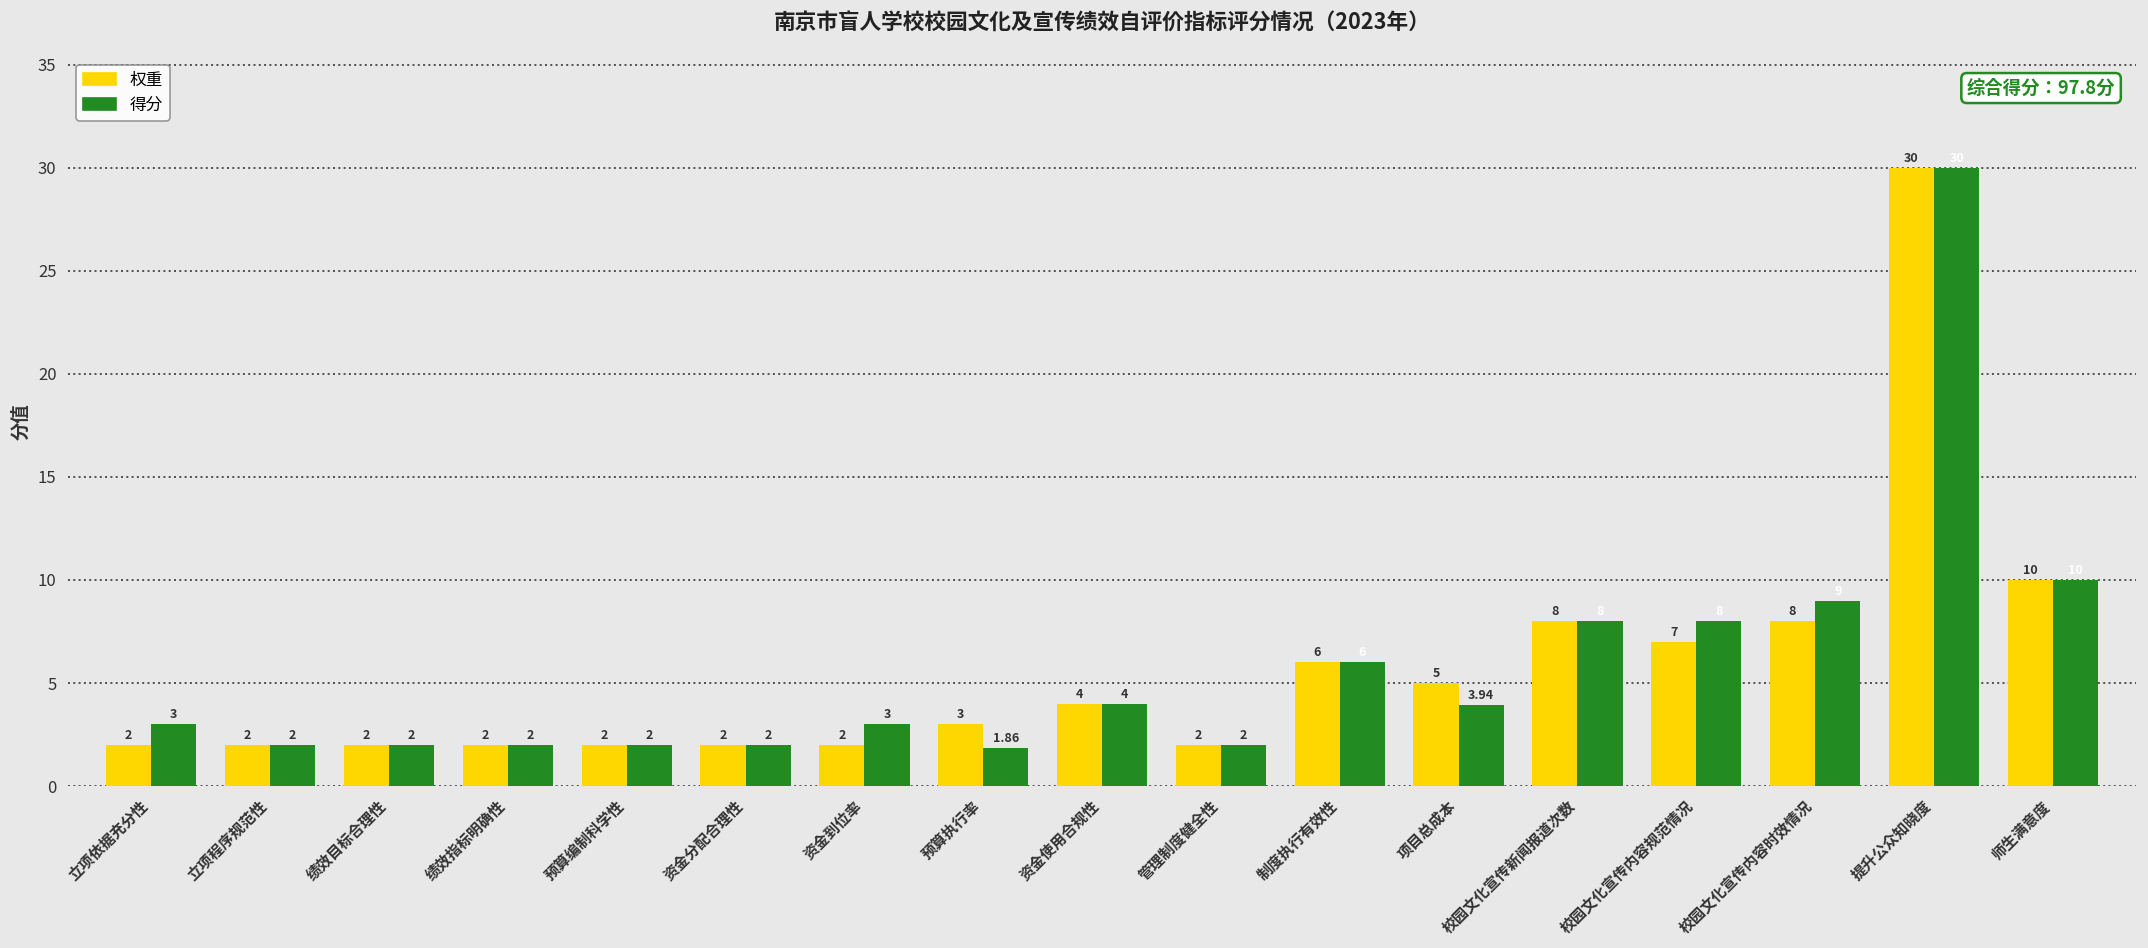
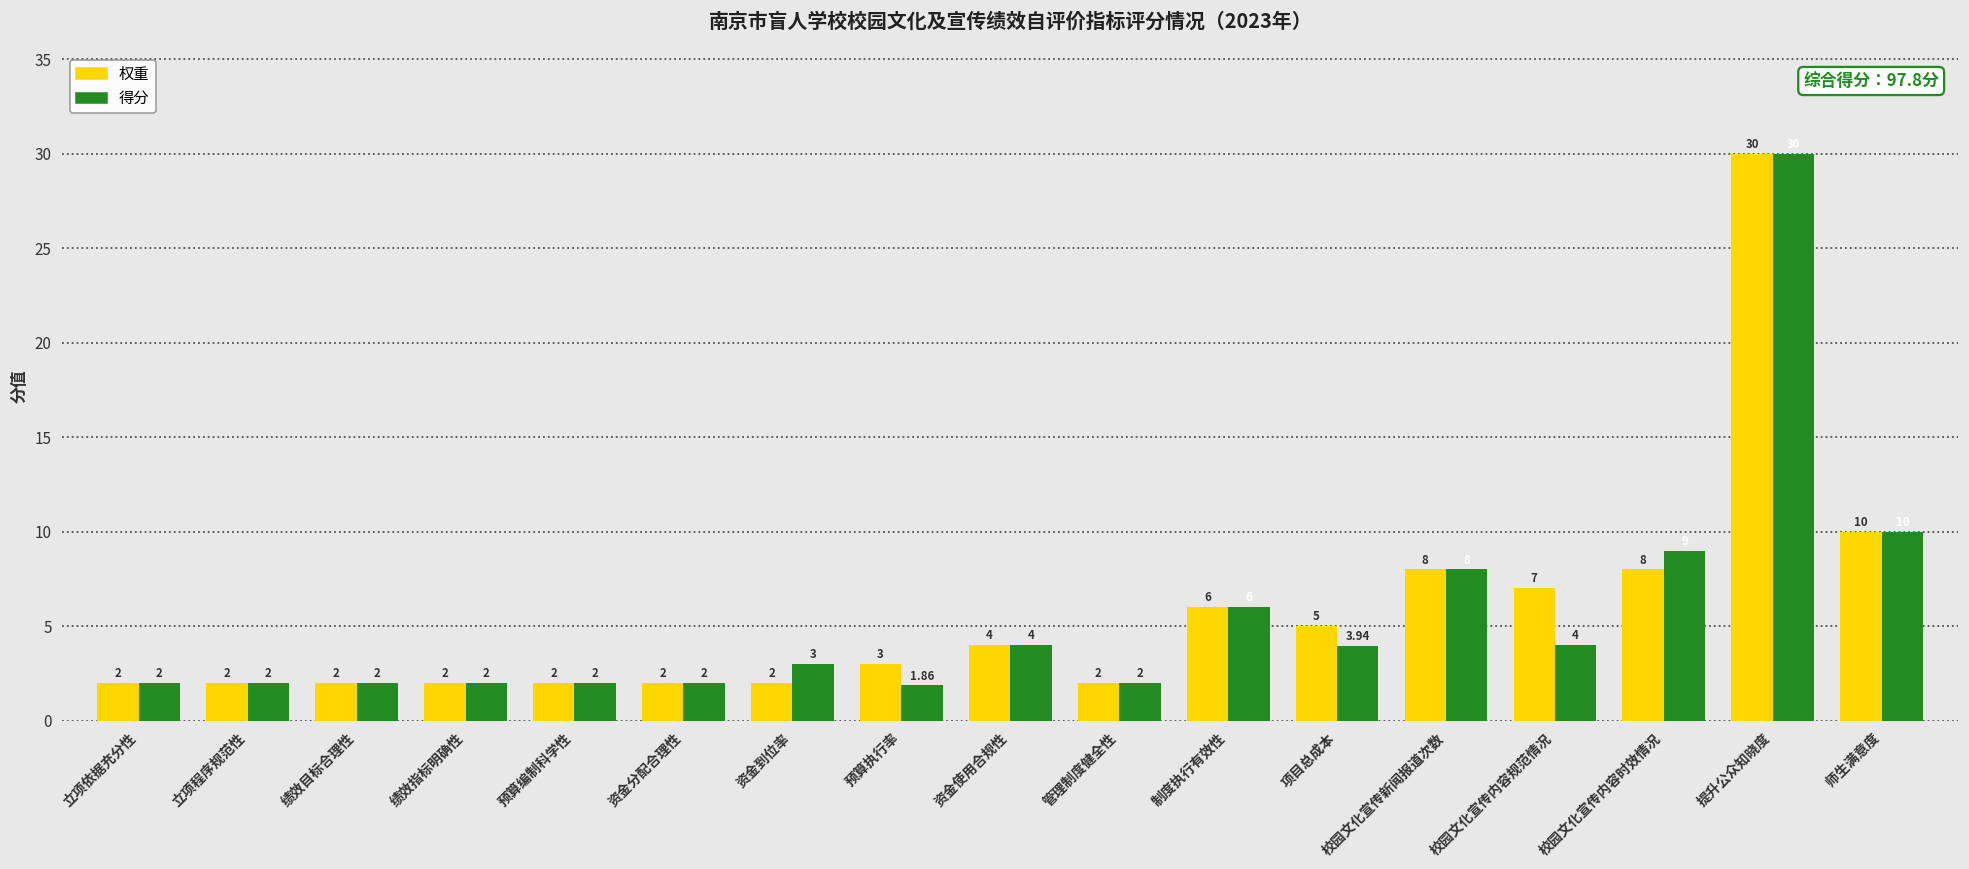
得分, 立项依据充分性: 3 -> 2
得分, 校园文化宣传内容规范情况: 8 -> 4
